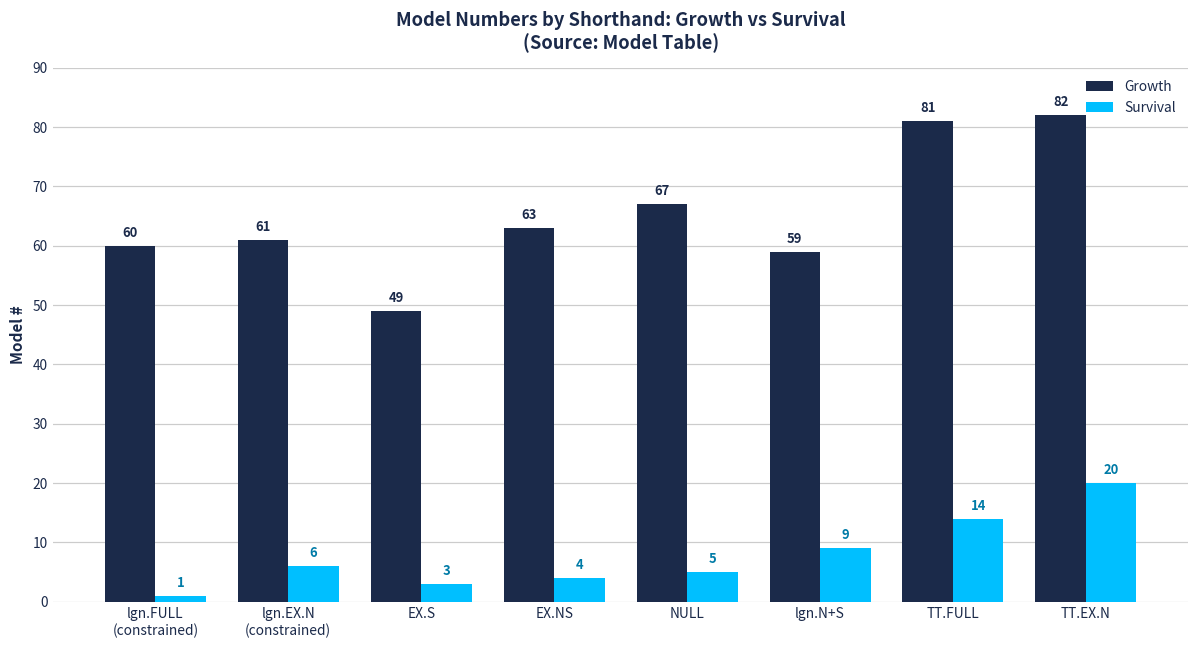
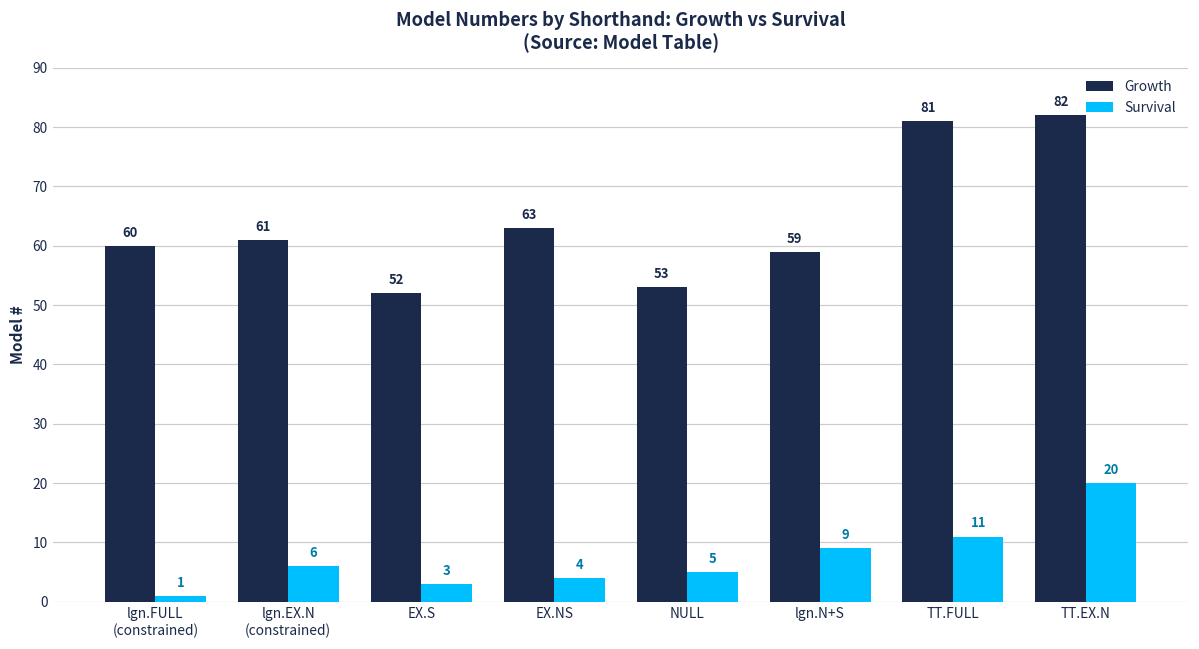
Growth, EX.S: 49 -> 52
Growth, NULL: 67 -> 53
Survival, TT.FULL: 14 -> 11
